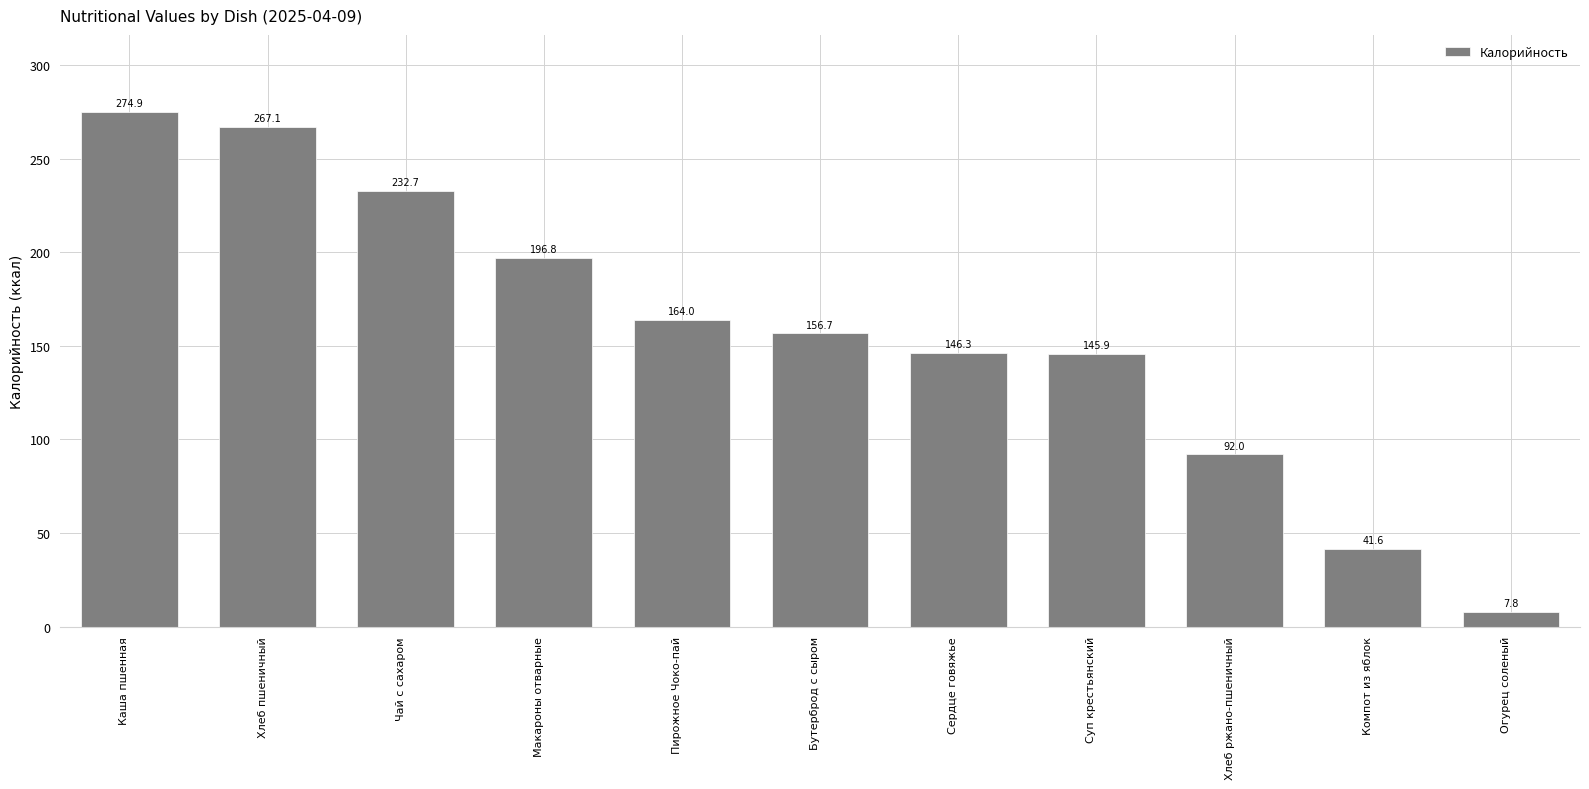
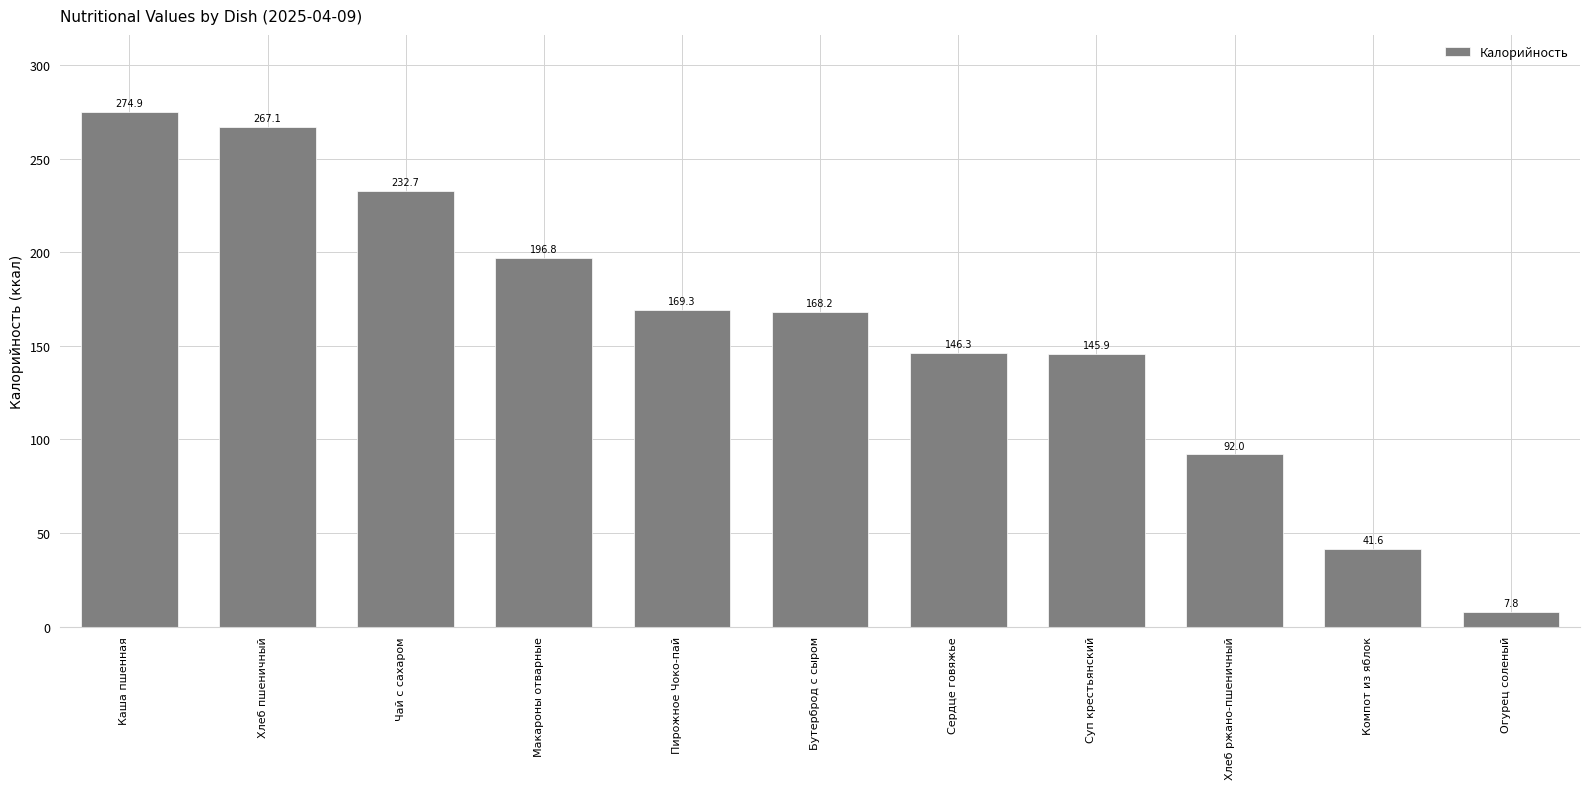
Пирожное Чоко-пай: 164.0 -> 169.3
Бутерброд с сыром: 156.7 -> 168.2
